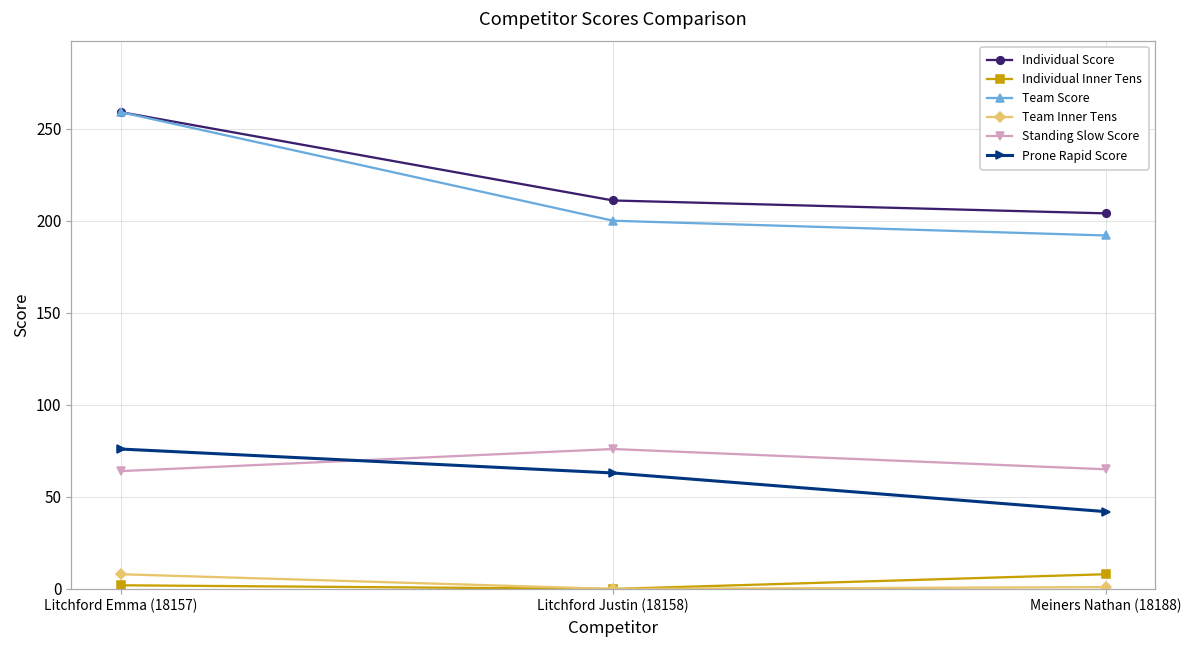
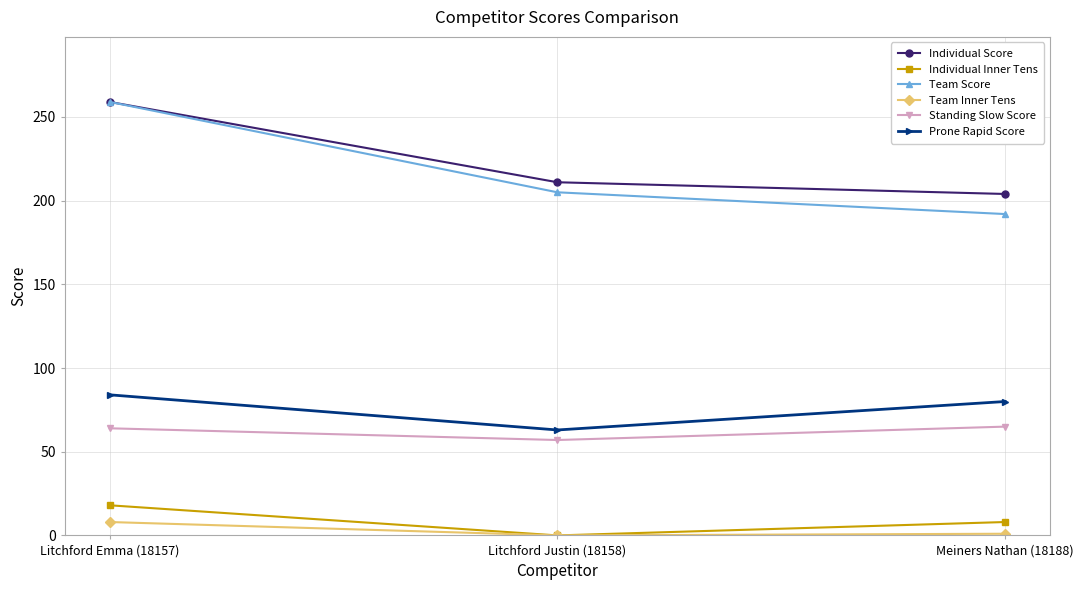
Individual Inner Tens, Litchford Emma (18157): 2 -> 18
Prone Rapid Score, Litchford Emma (18157): 76 -> 84
Team Score, Litchford Justin (18158): 200 -> 205
Standing Slow Score, Litchford Justin (18158): 76 -> 57
Prone Rapid Score, Meiners Nathan (18188): 42 -> 80
